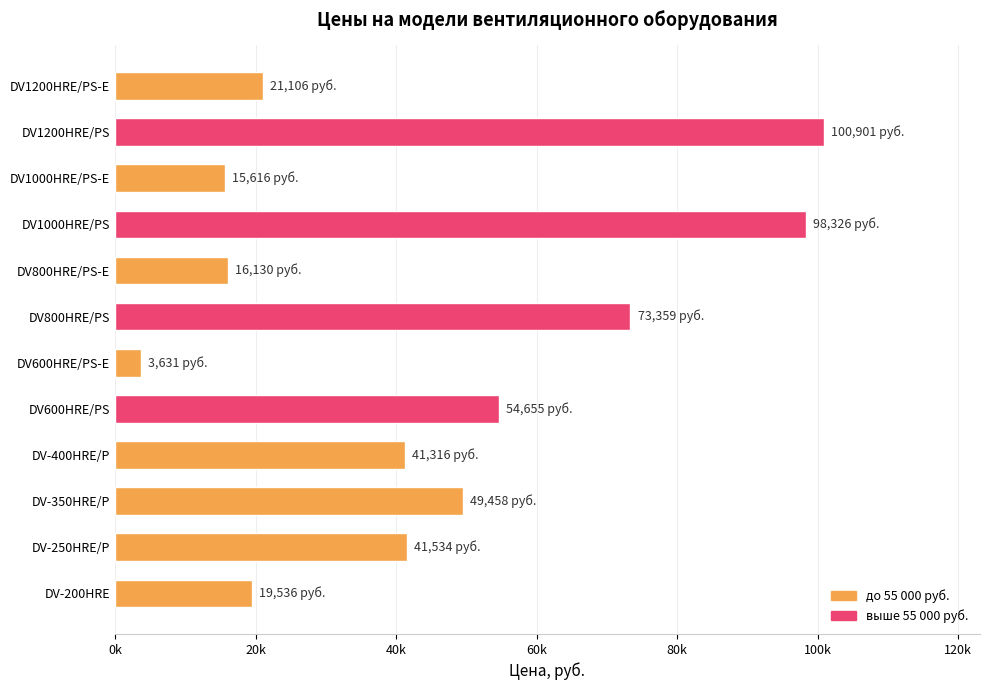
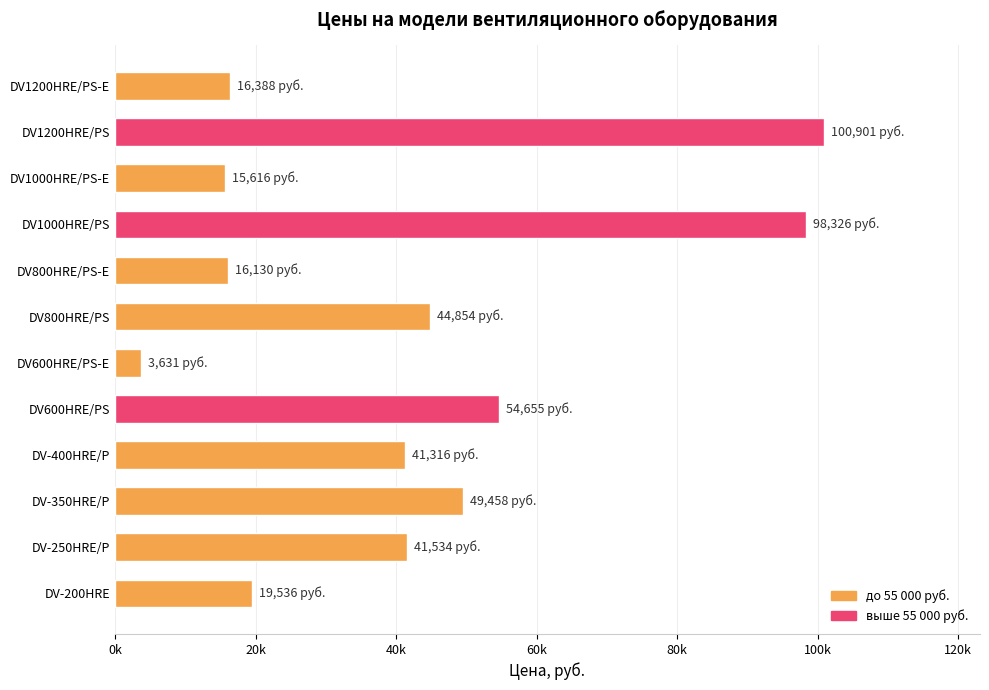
DV1200HRE/PS-E: 21,106 -> 16,388
DV800HRE/PS: 73,359 -> 44,854
